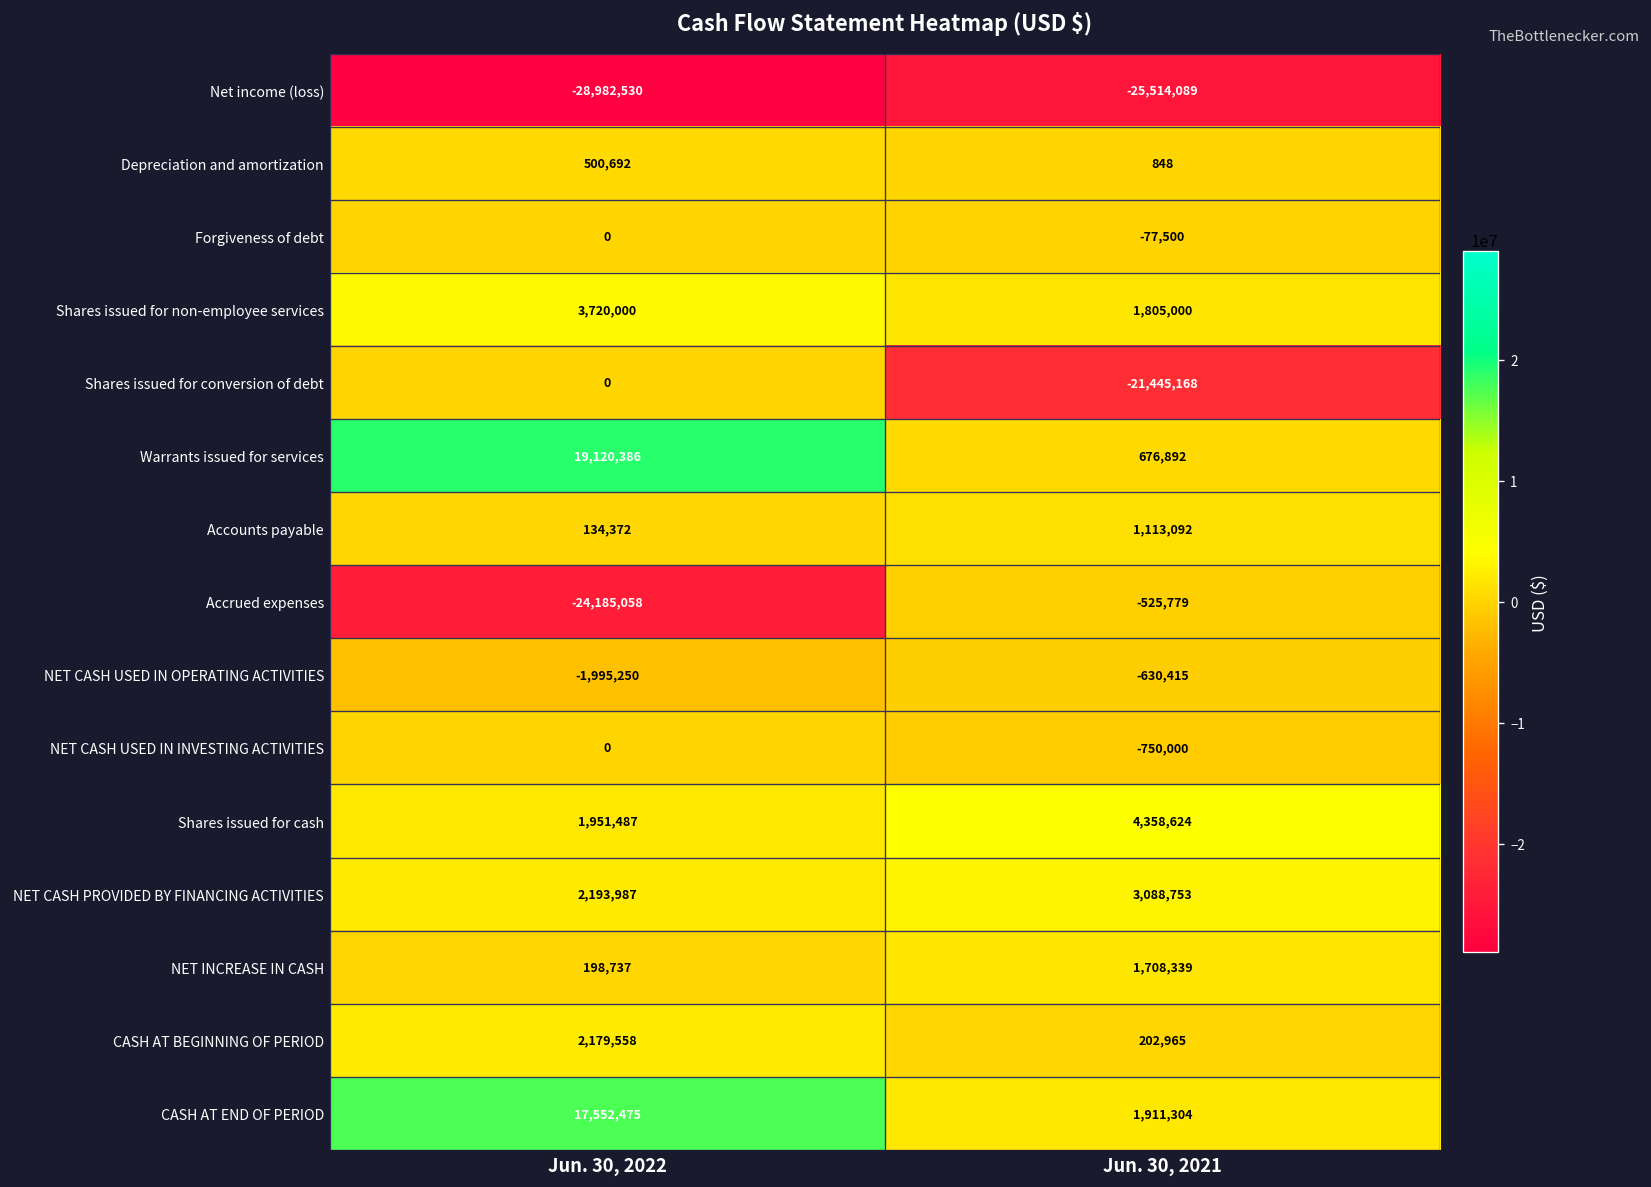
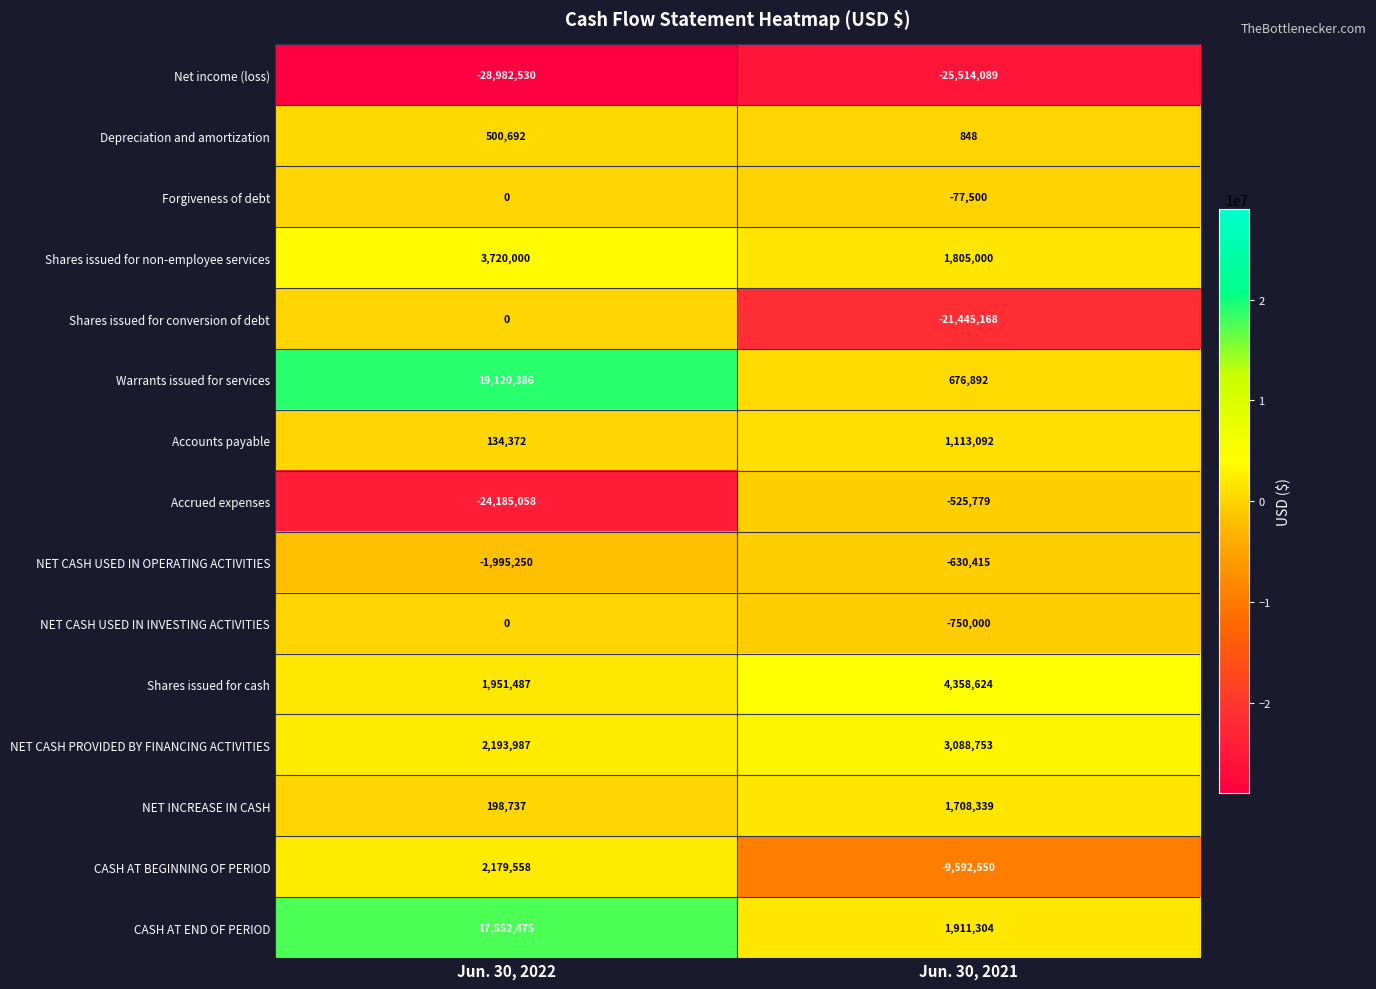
CASH AT BEGINNING OF PERIOD, Jun. 30, 2021: 202,965 -> -9,592,550
